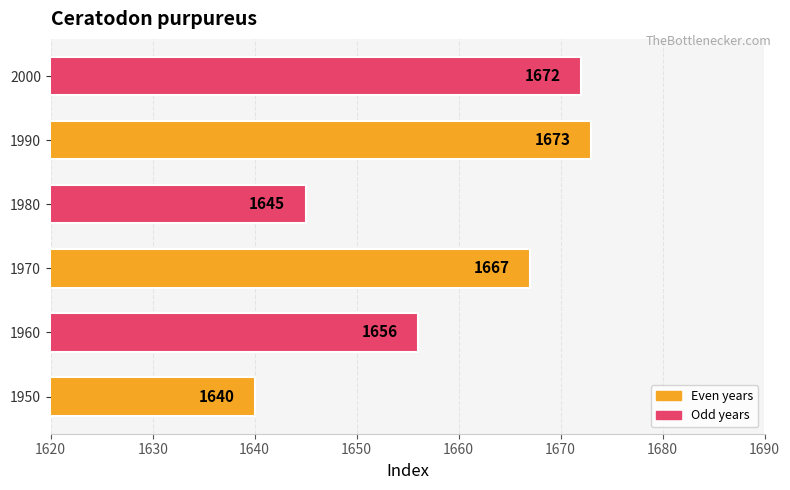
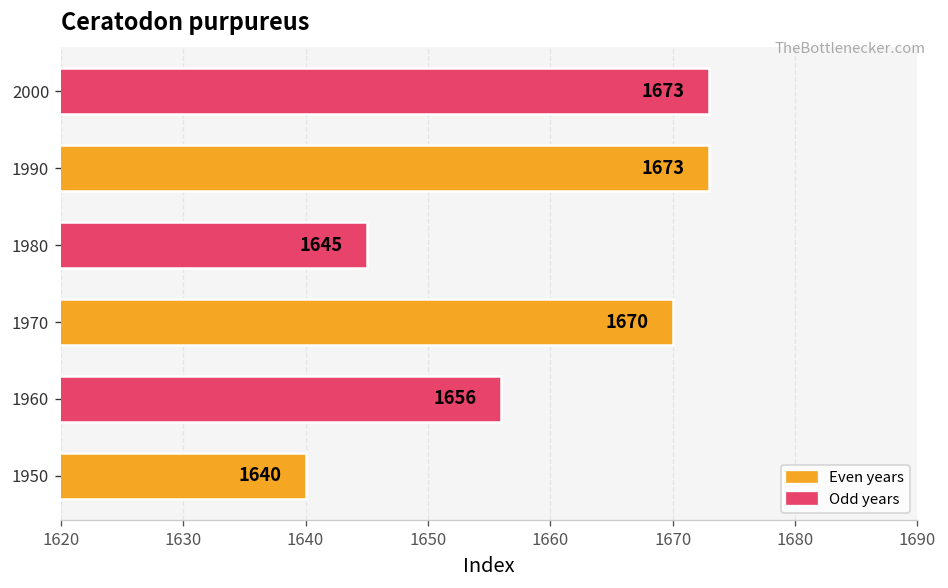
2000: 1672 -> 1673
1970: 1667 -> 1670
